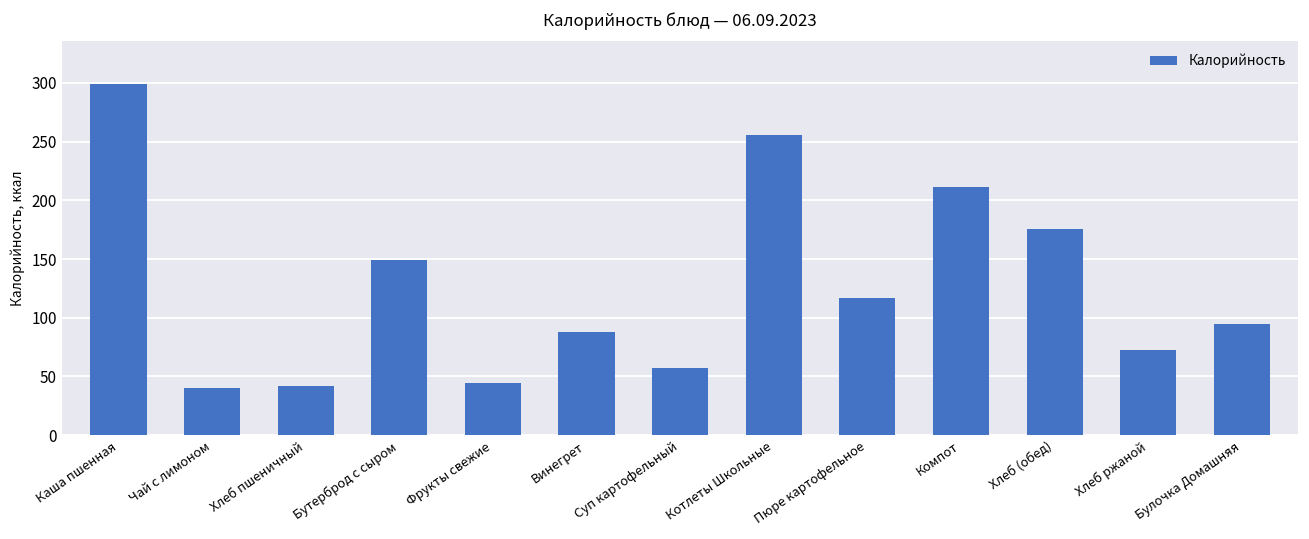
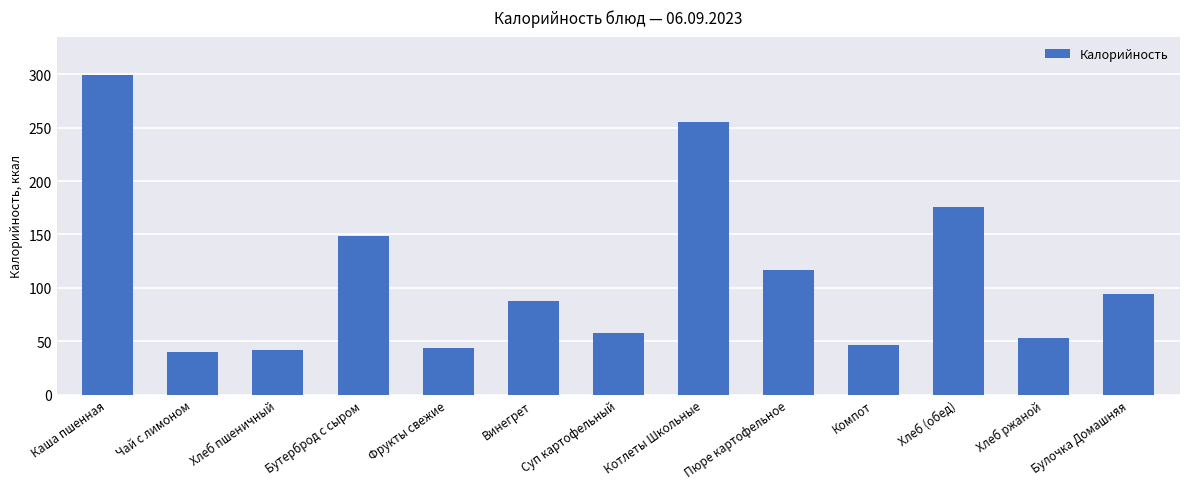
Компот: 211 -> 46
Хлеб ржаной: 72 -> 53
